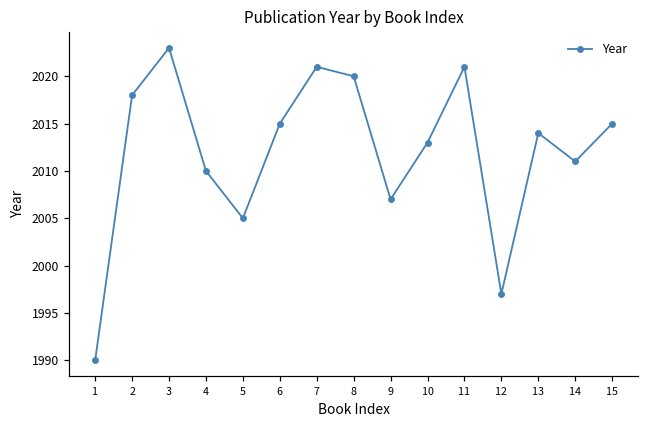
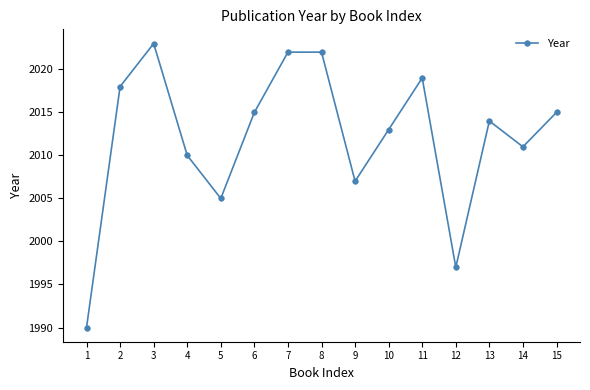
7: 2021 -> 2022
8: 2020 -> 2022
11: 2021 -> 2019
